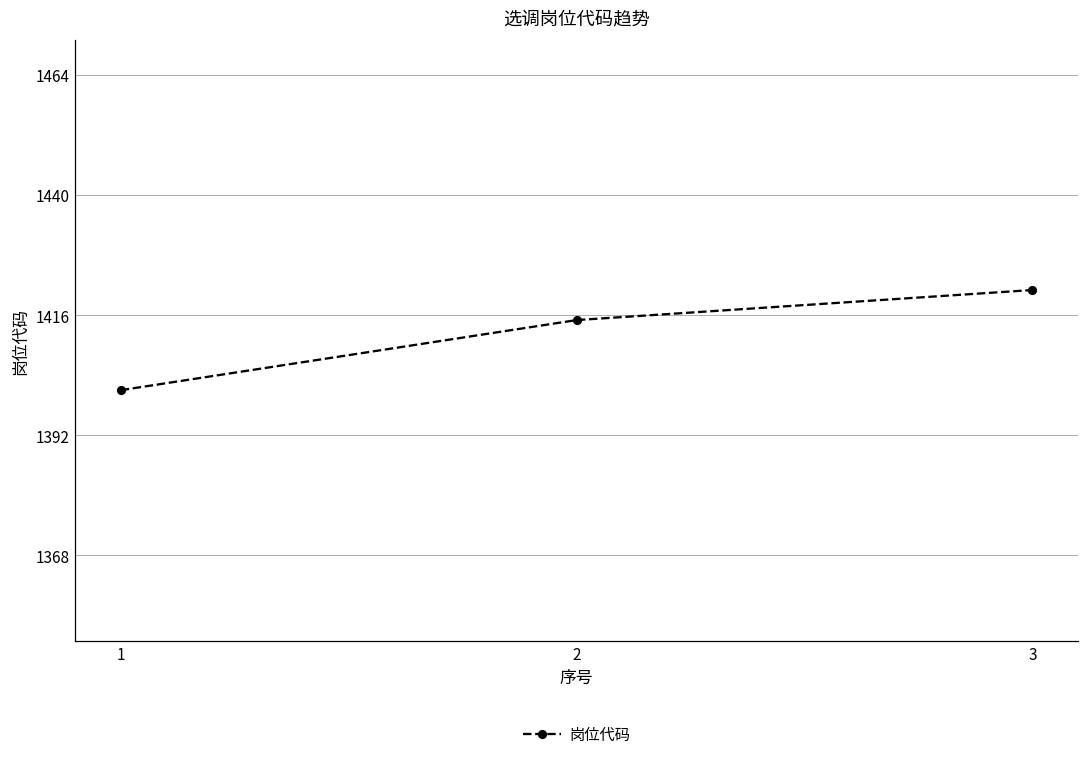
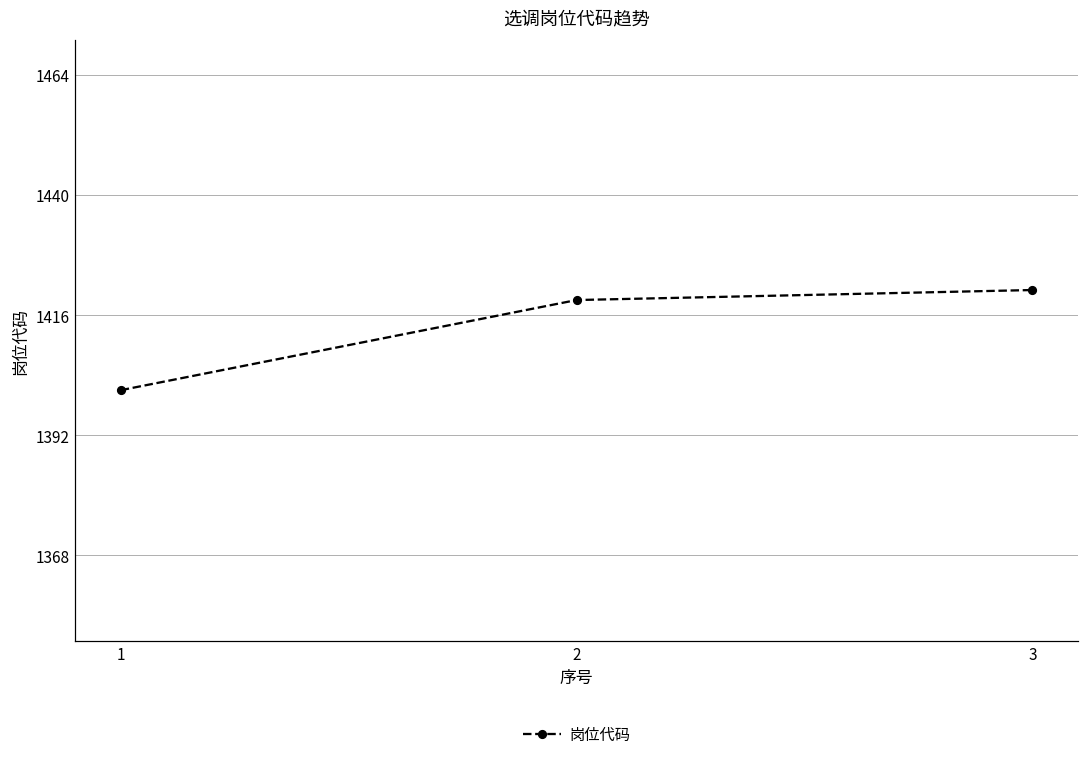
2: 1415 -> 1419
